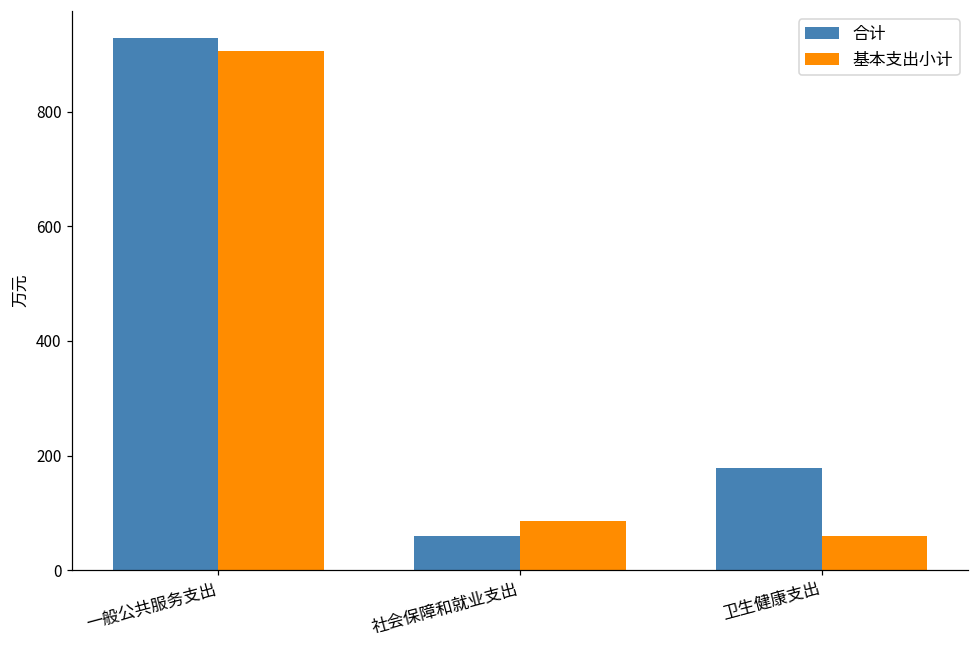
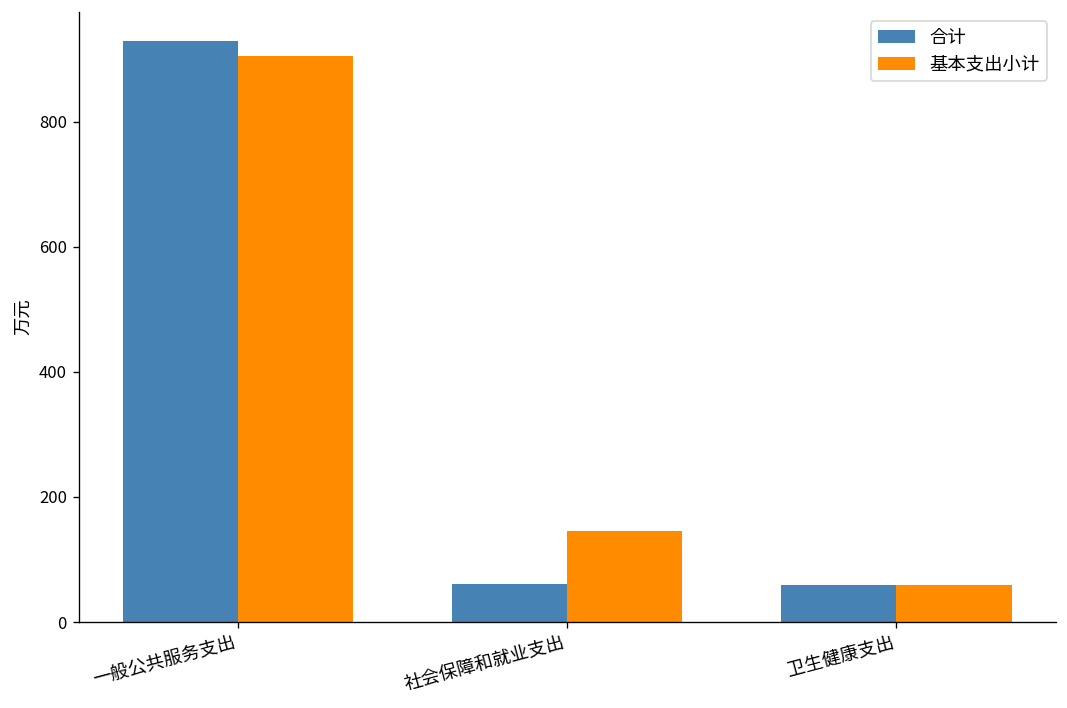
基本支出小计, 社会保障和就业支出: 90 -> 140
合计, 卫生健康支出: 180 -> 60
